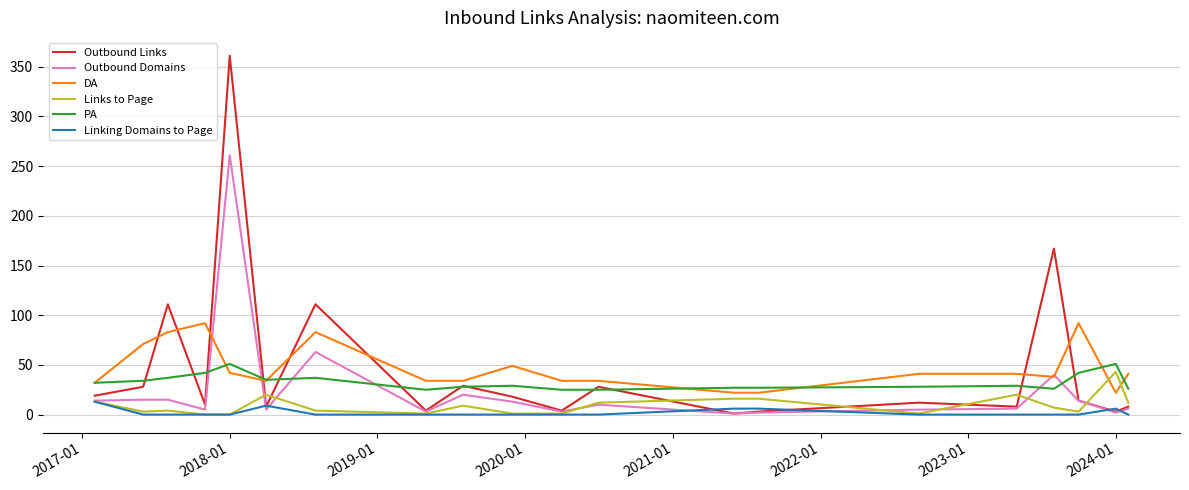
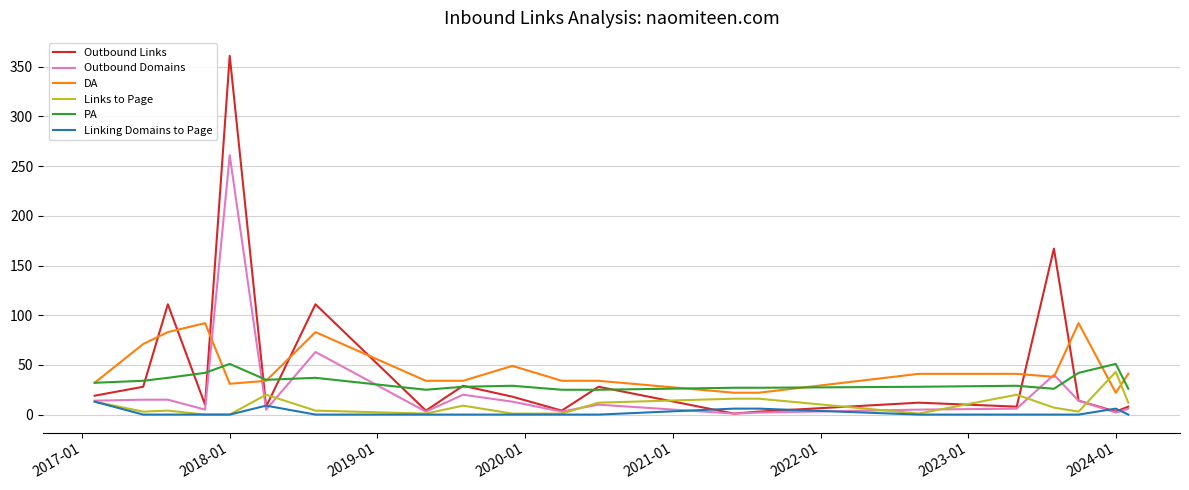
DA, 2018-01: 40 -> 30
